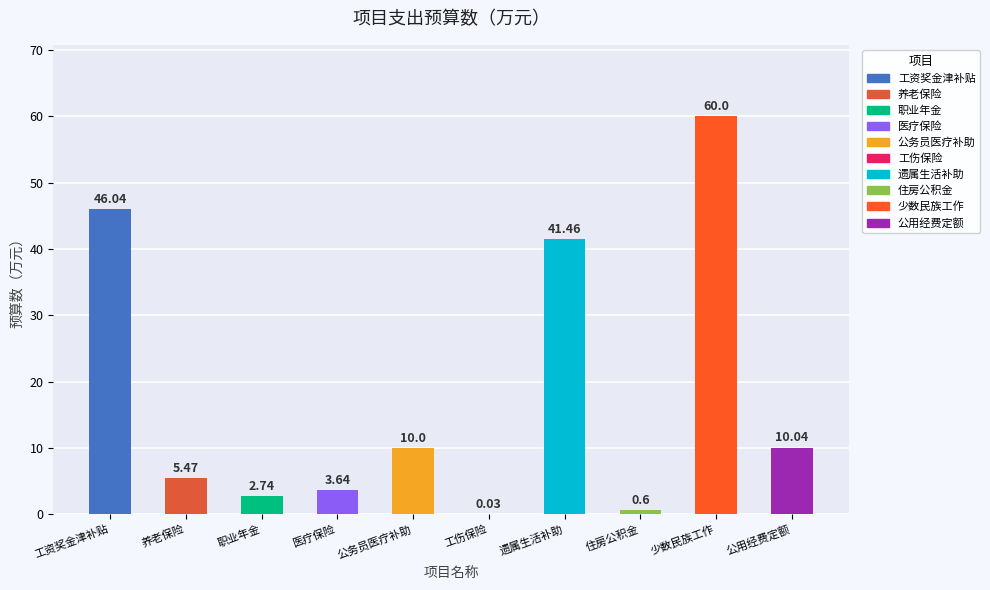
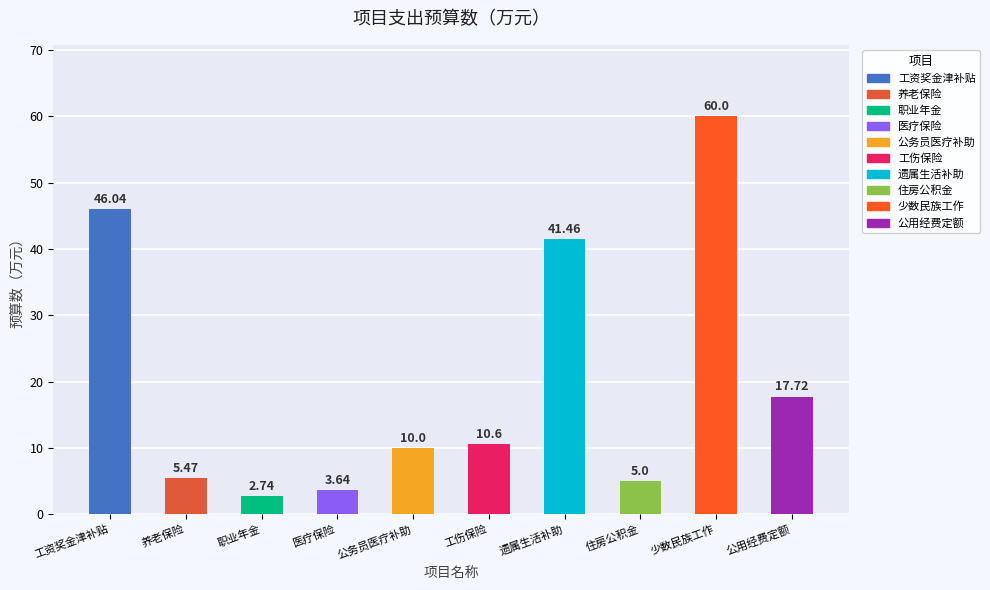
工伤保险: 0.03 -> 10.6
住房公积金: 0.6 -> 5.0
公用经费定额: 10.04 -> 17.72
